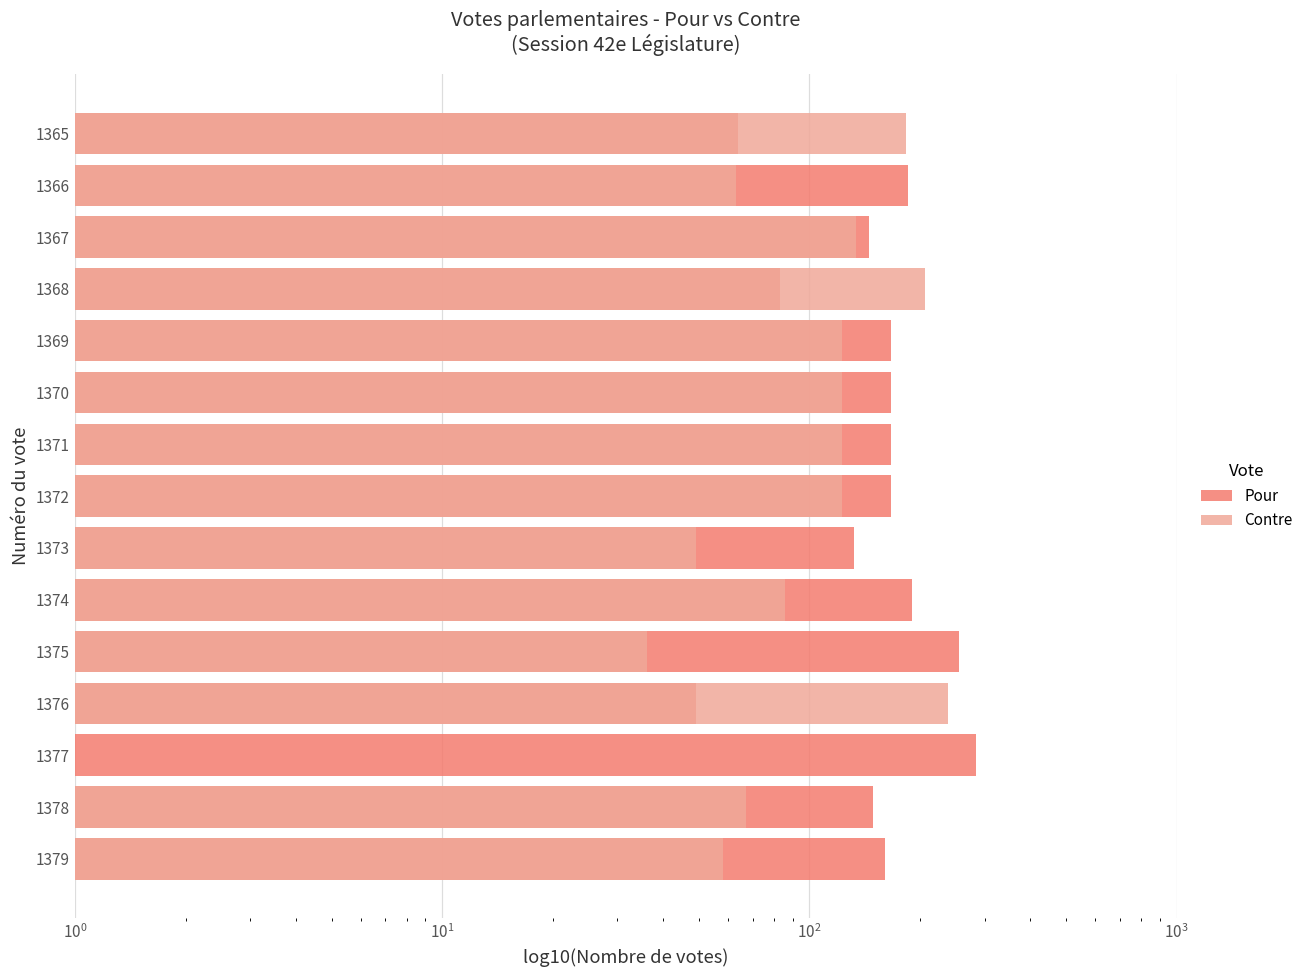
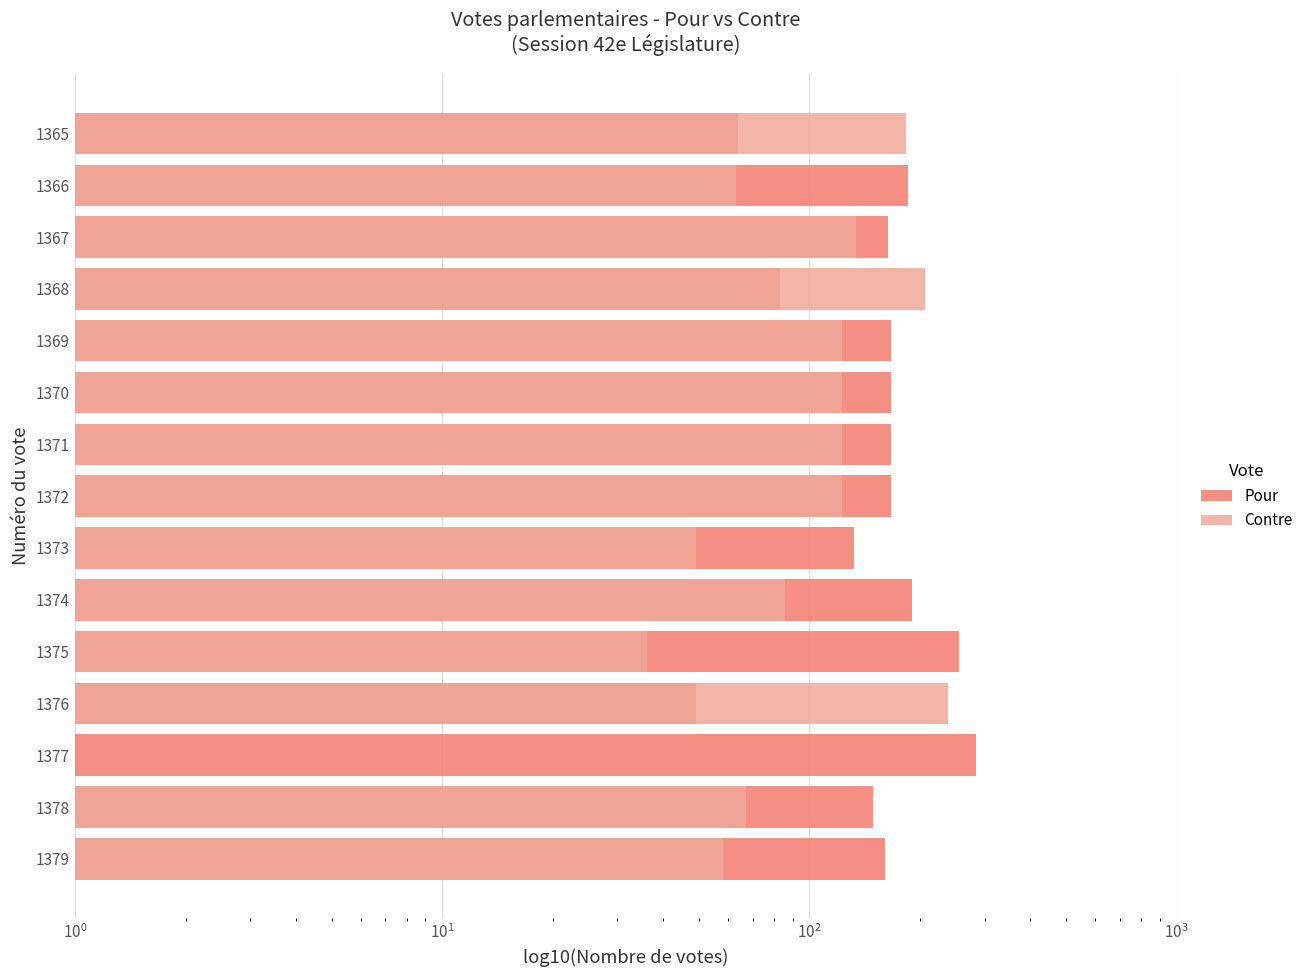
Pour, 1367: 150 -> 160
